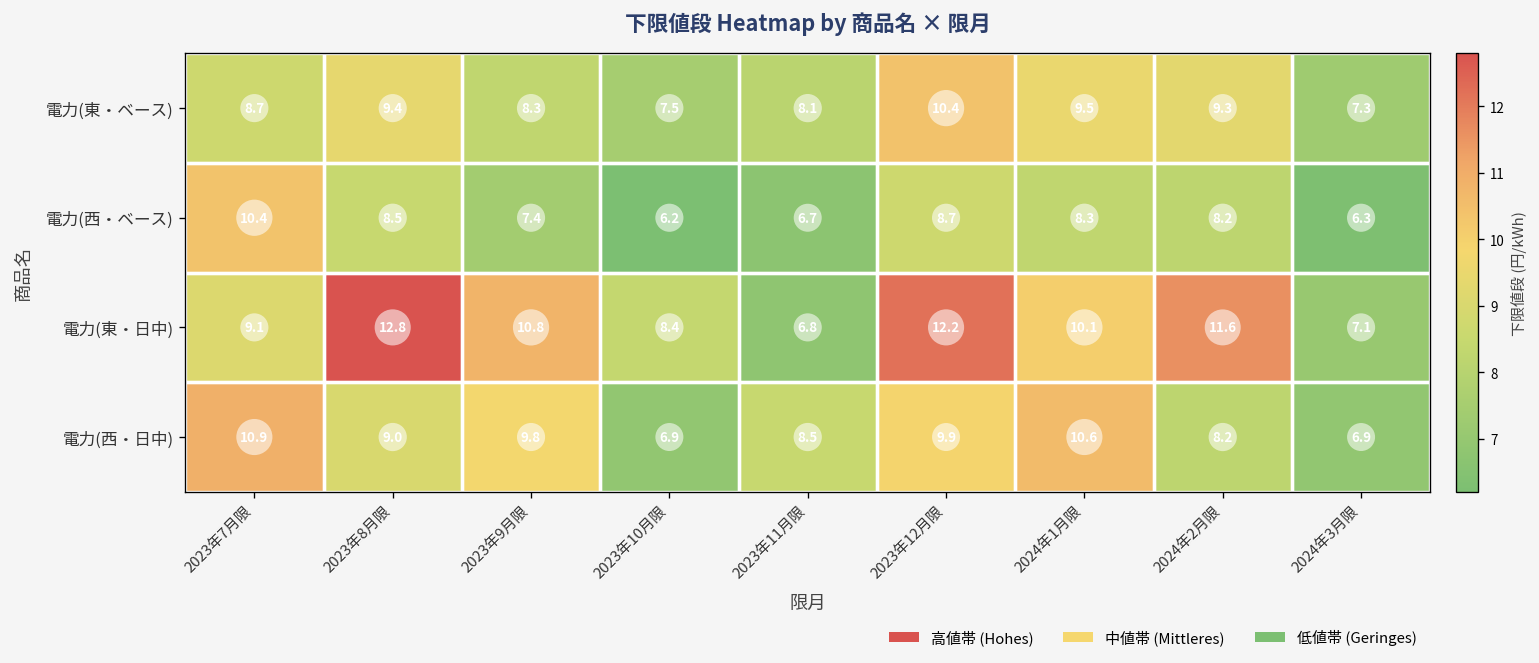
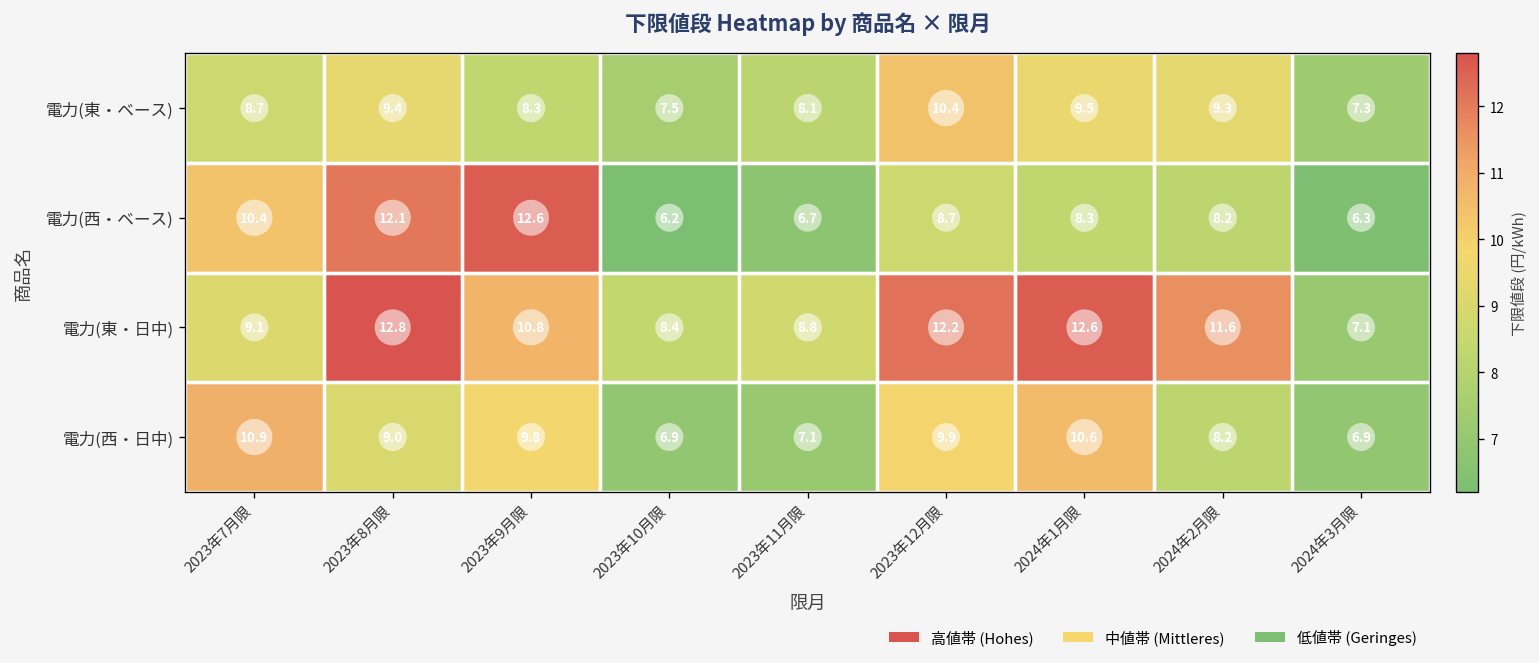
電力(西・ベース), 2023年8月限: 8.5 -> 12.1
電力(西・ベース), 2023年9月限: 7.4 -> 12.6
電力(東・日中), 2023年11月限: 6.8 -> 8.8
電力(東・日中), 2024年1月限: 10.1 -> 12.6
電力(西・日中), 2023年11月限: 8.5 -> 7.1
